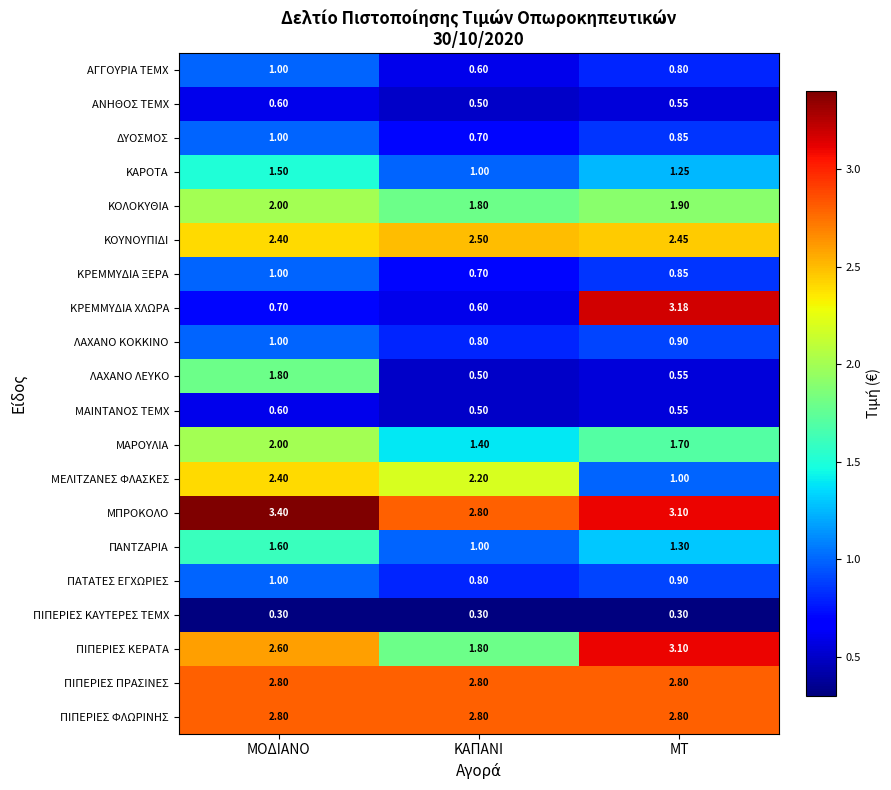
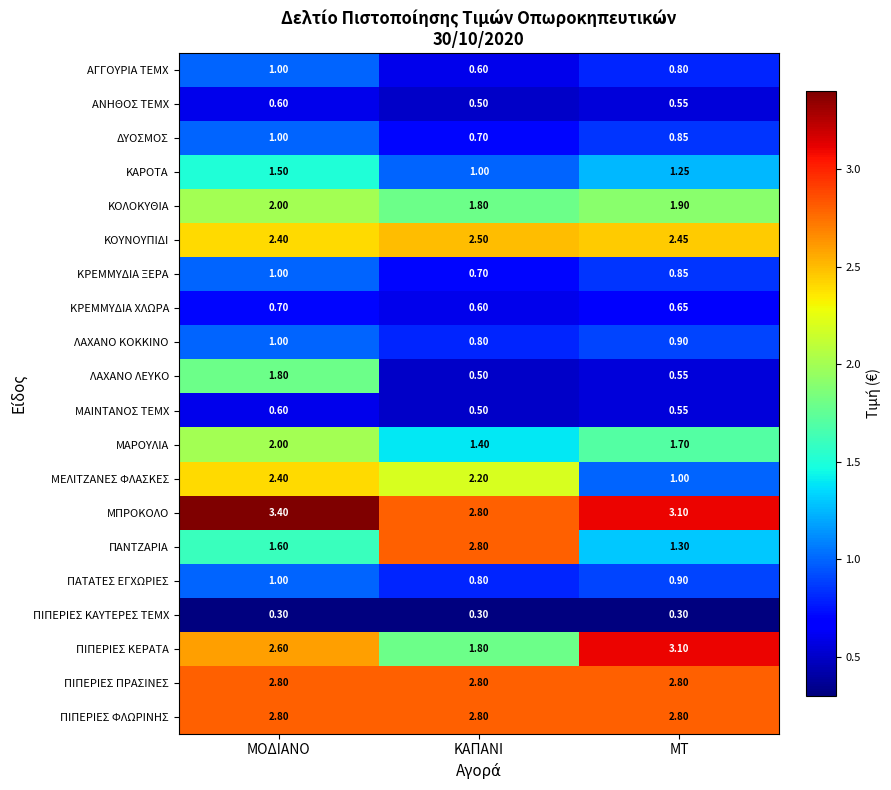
ΚΡΕΜΜΥΔΙΑ ΧΛΩΡΑ, ΜΤ: 3.18 -> 0.65
ΠΑΝΤΖΑΡΙΑ, ΚΑΠΑΝΙ: 1.00 -> 2.80
